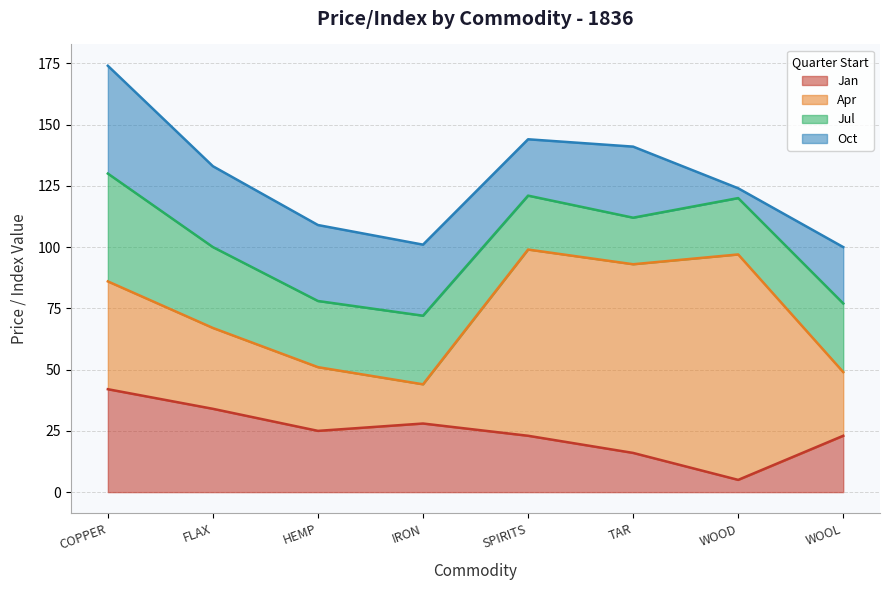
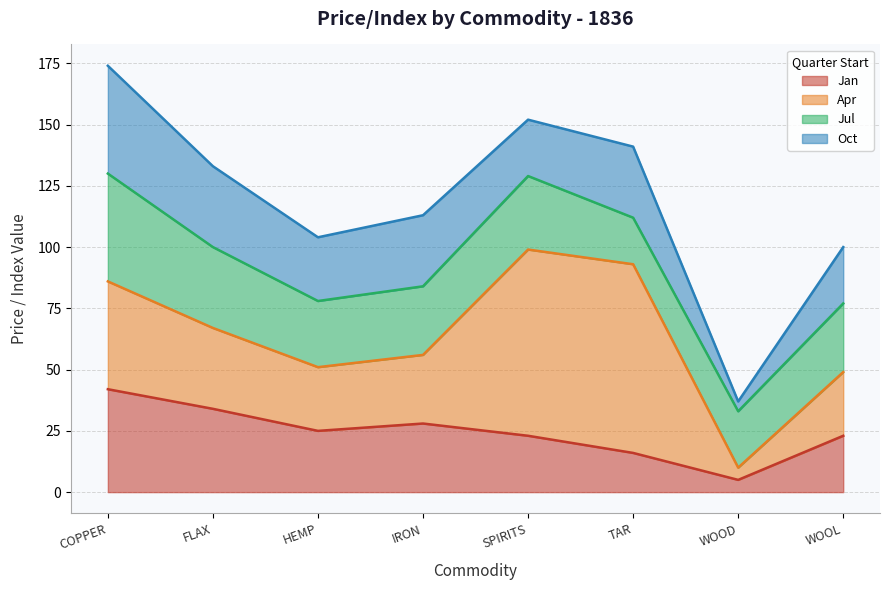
Oct, HEMP: 31 -> 26
Apr, IRON: 16 -> 28
Jul, SPIRITS: 22 -> 30
Apr, WOOD: 92 -> 5
